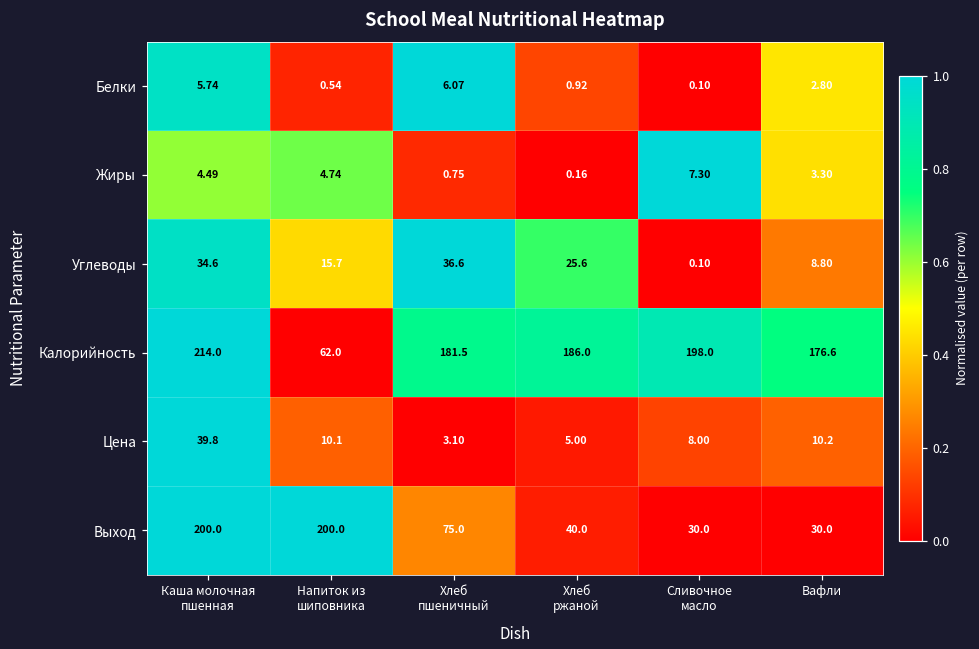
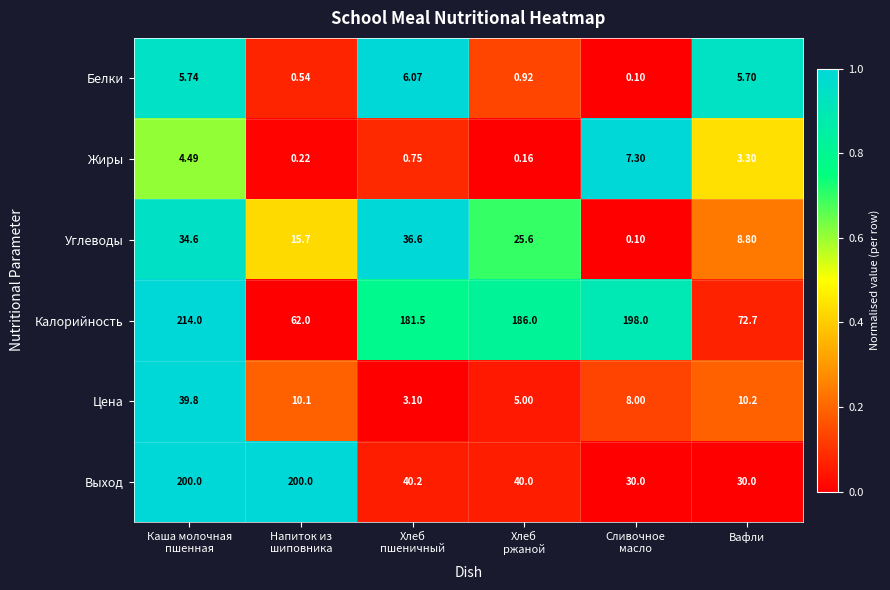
Белки, Вафли: 2.80 -> 5.70
Жиры, Напиток из шиповника: 4.74 -> 0.22
Калорийность, Вафли: 176.6 -> 72.7
Выход, Хлеб пшеничный: 75.0 -> 40.2
